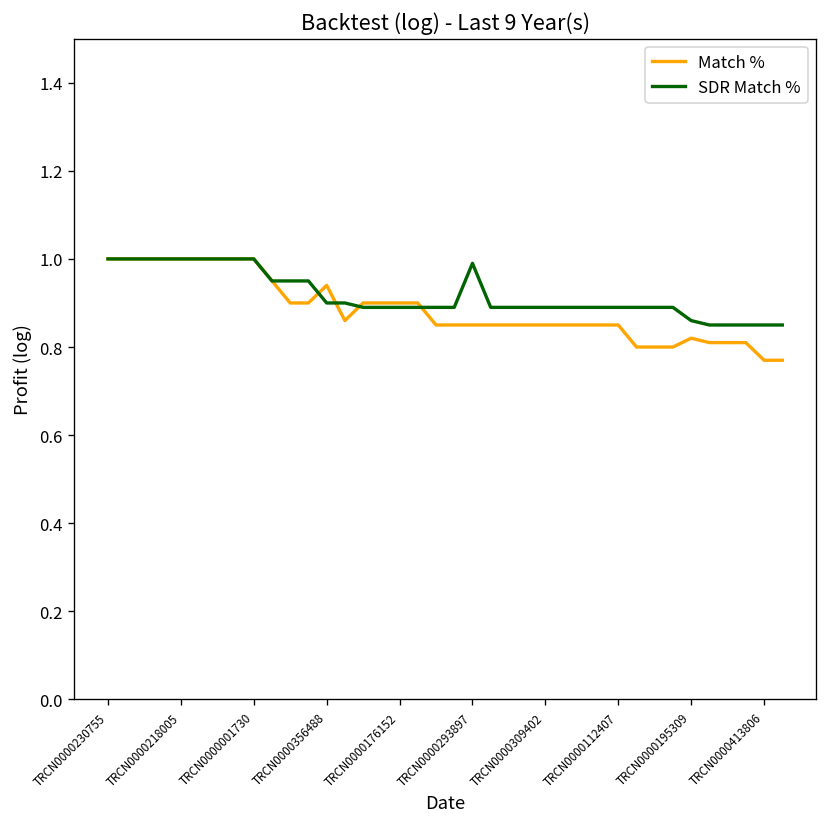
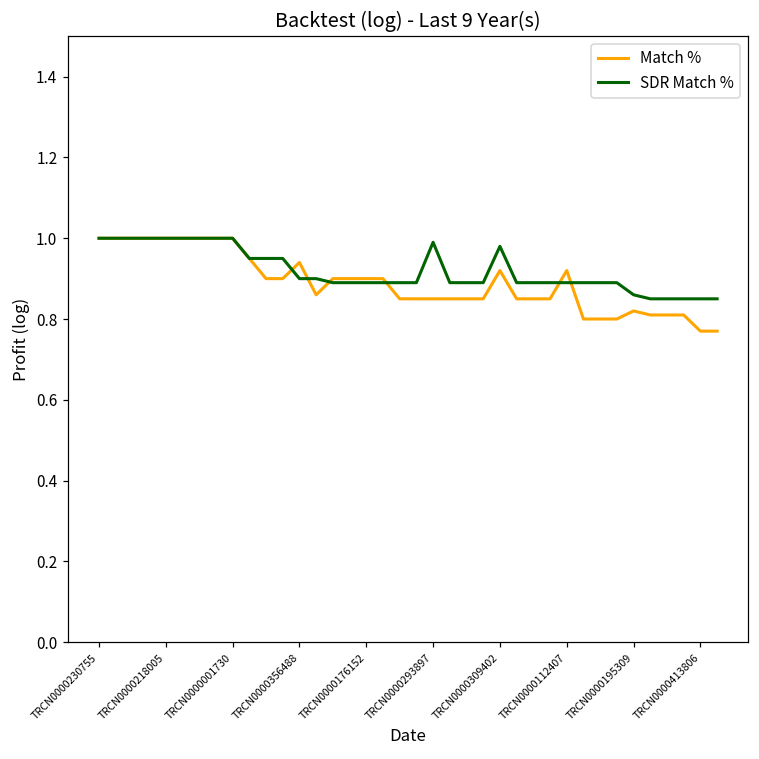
Match %, TRCN0000309402: 0.85 -> 0.92
SDR Match %, TRCN0000309402: 0.89 -> 0.98
Match %, TRCN0000112407: 0.85 -> 0.92
